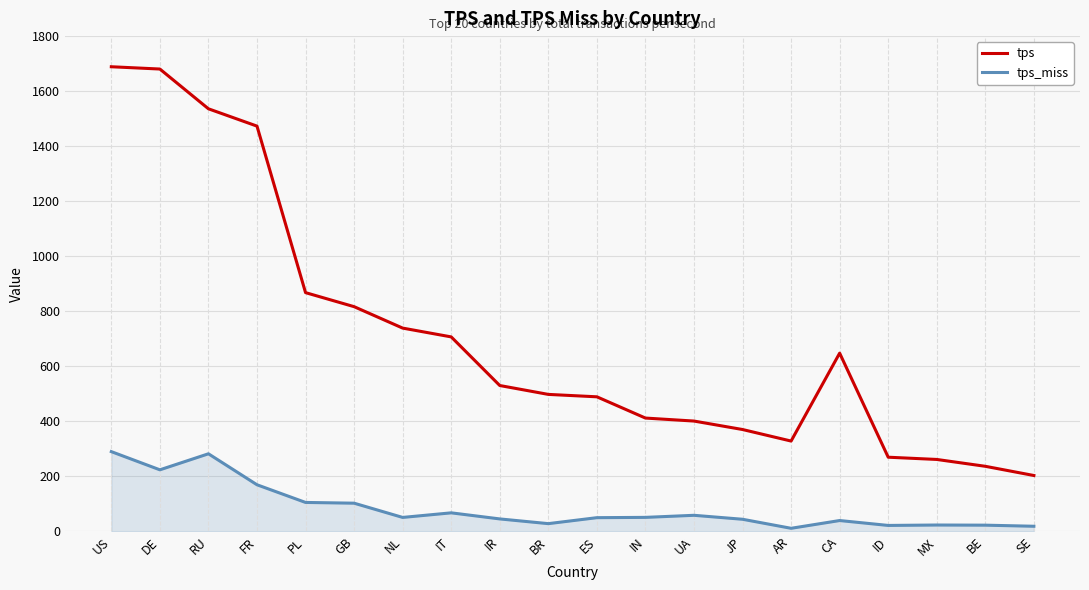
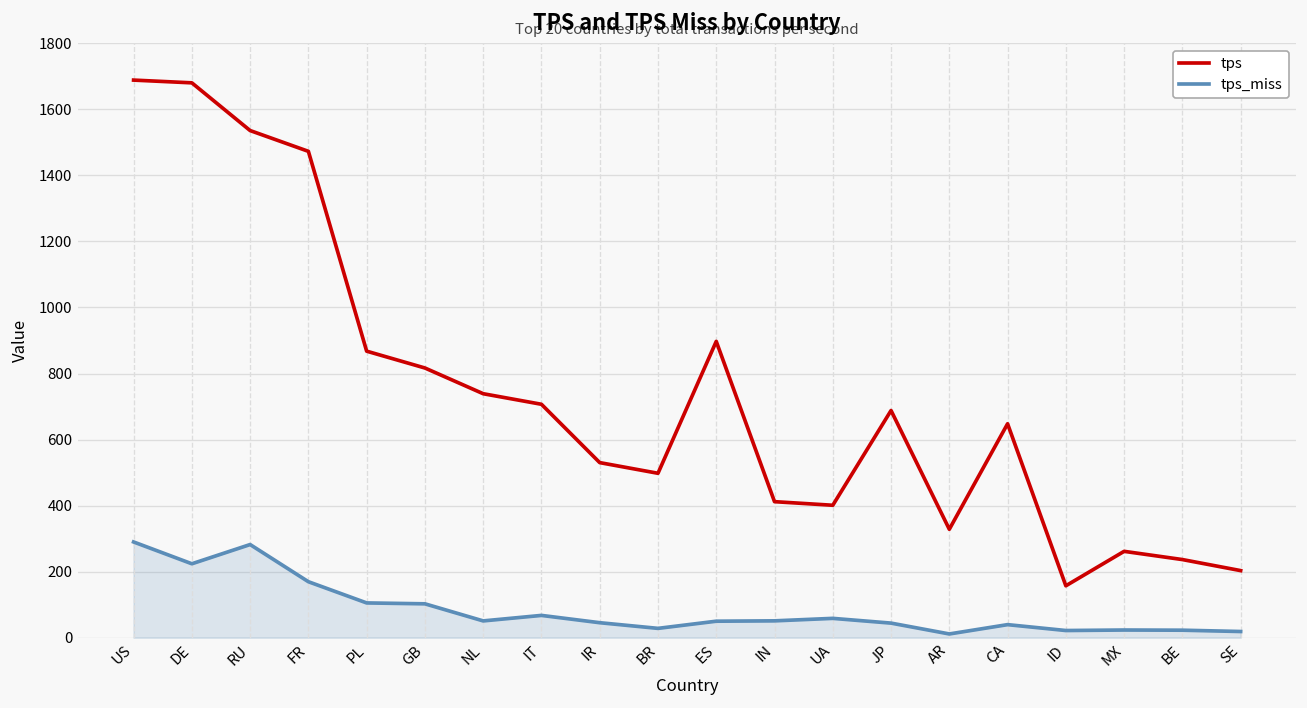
tps, ES: 490 -> 900
tps, JP: 370 -> 690
tps, ID: 270 -> 160
